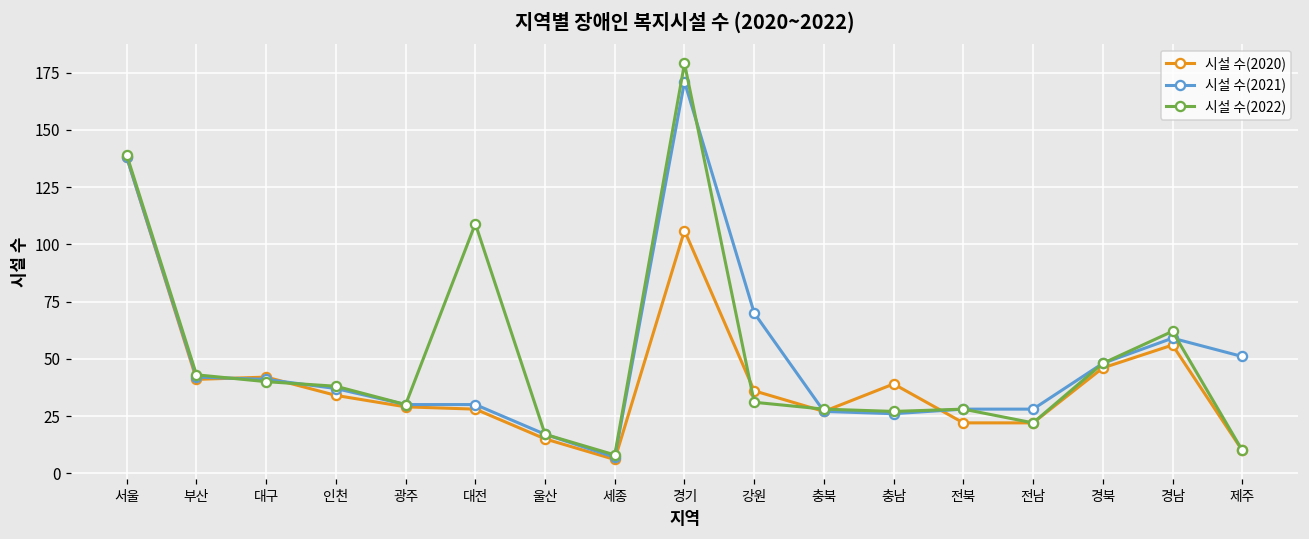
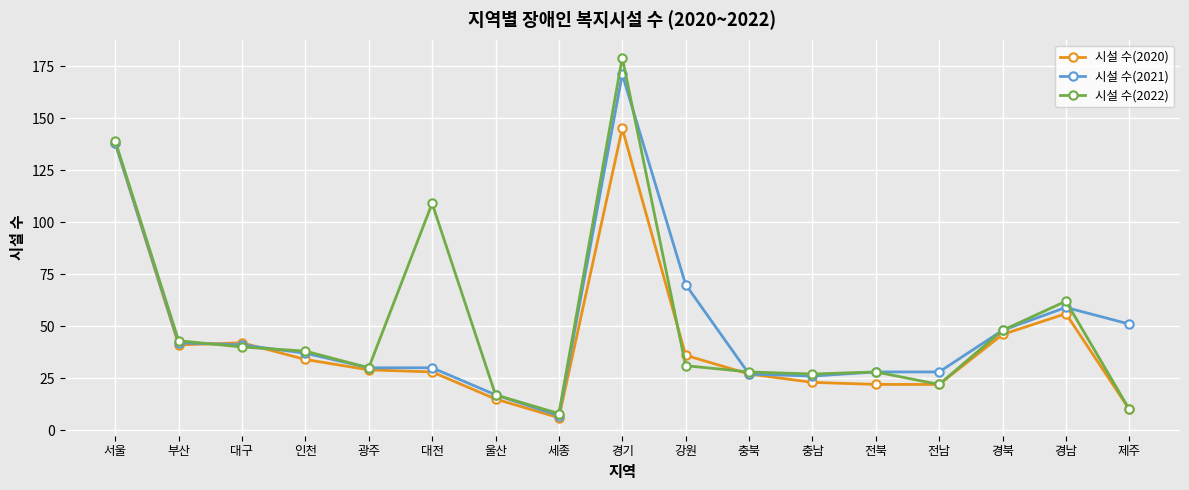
시설 수(2020), 경기: 106 -> 145
시설 수(2020), 충남: 39 -> 23
